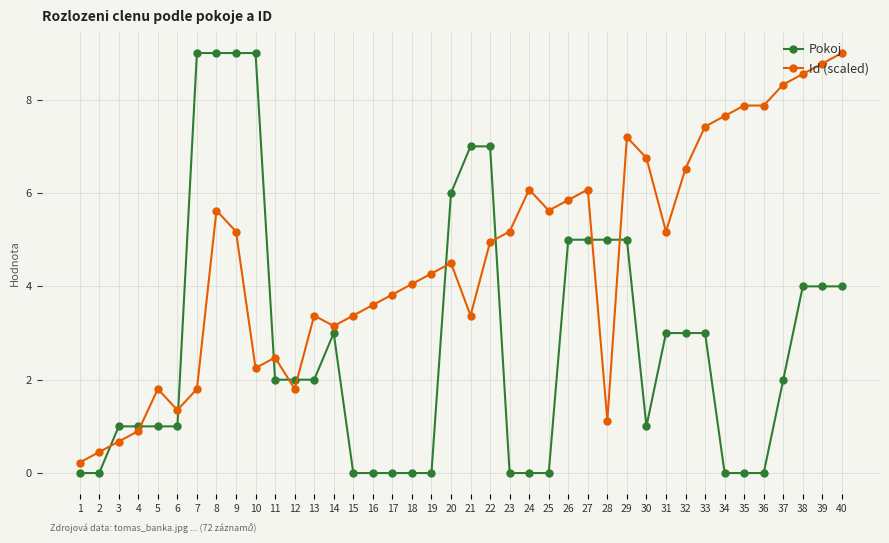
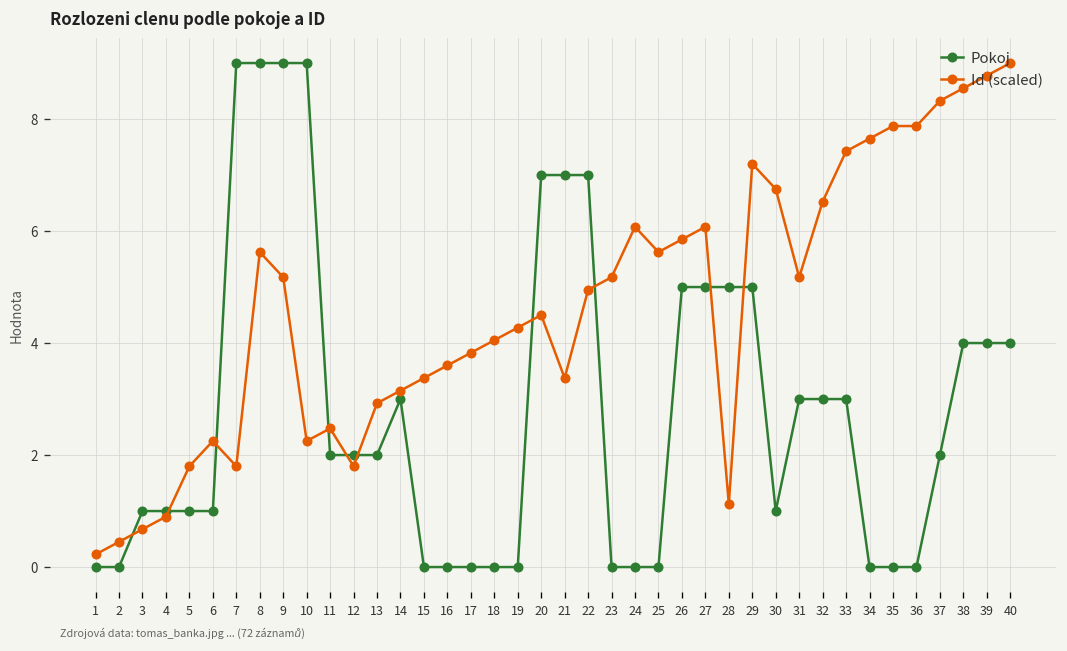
Id (scaled), 6: 1.4 -> 2.3
Id (scaled), 13: 3.4 -> 2.9
Pokoj, 20: 6 -> 7
